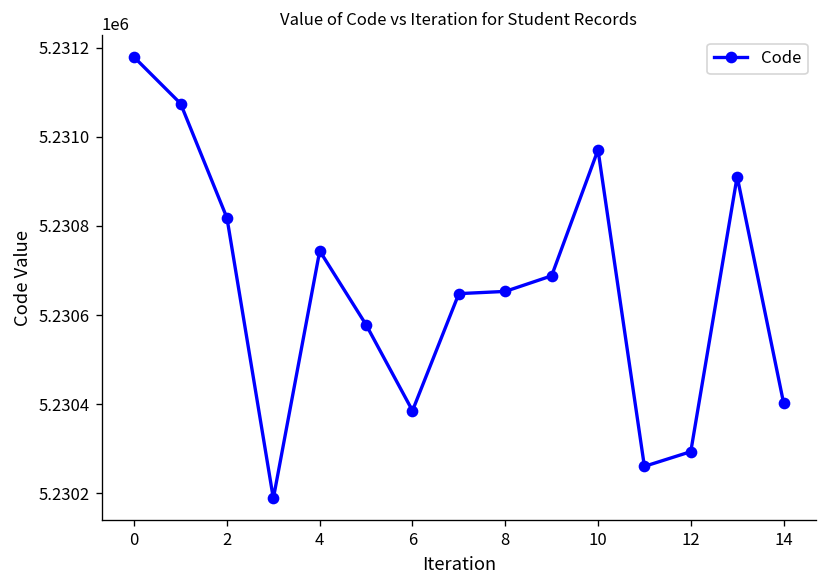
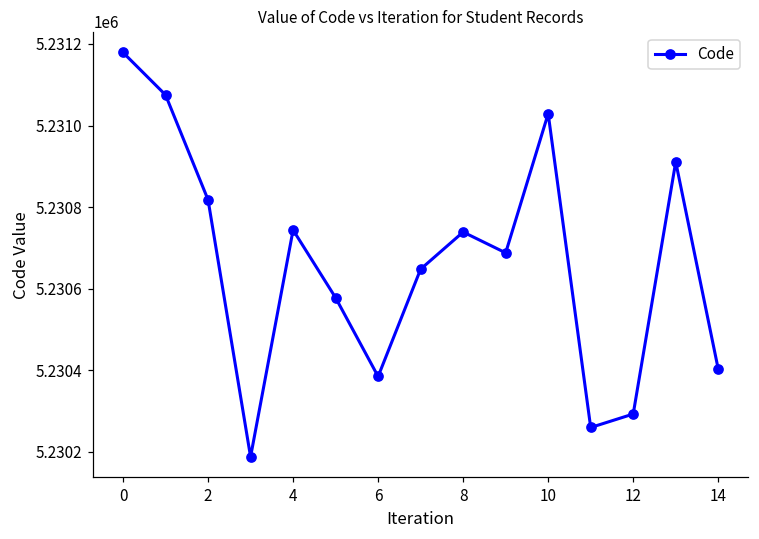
8: 5230650 -> 5230740
10: 5230970 -> 5231030
